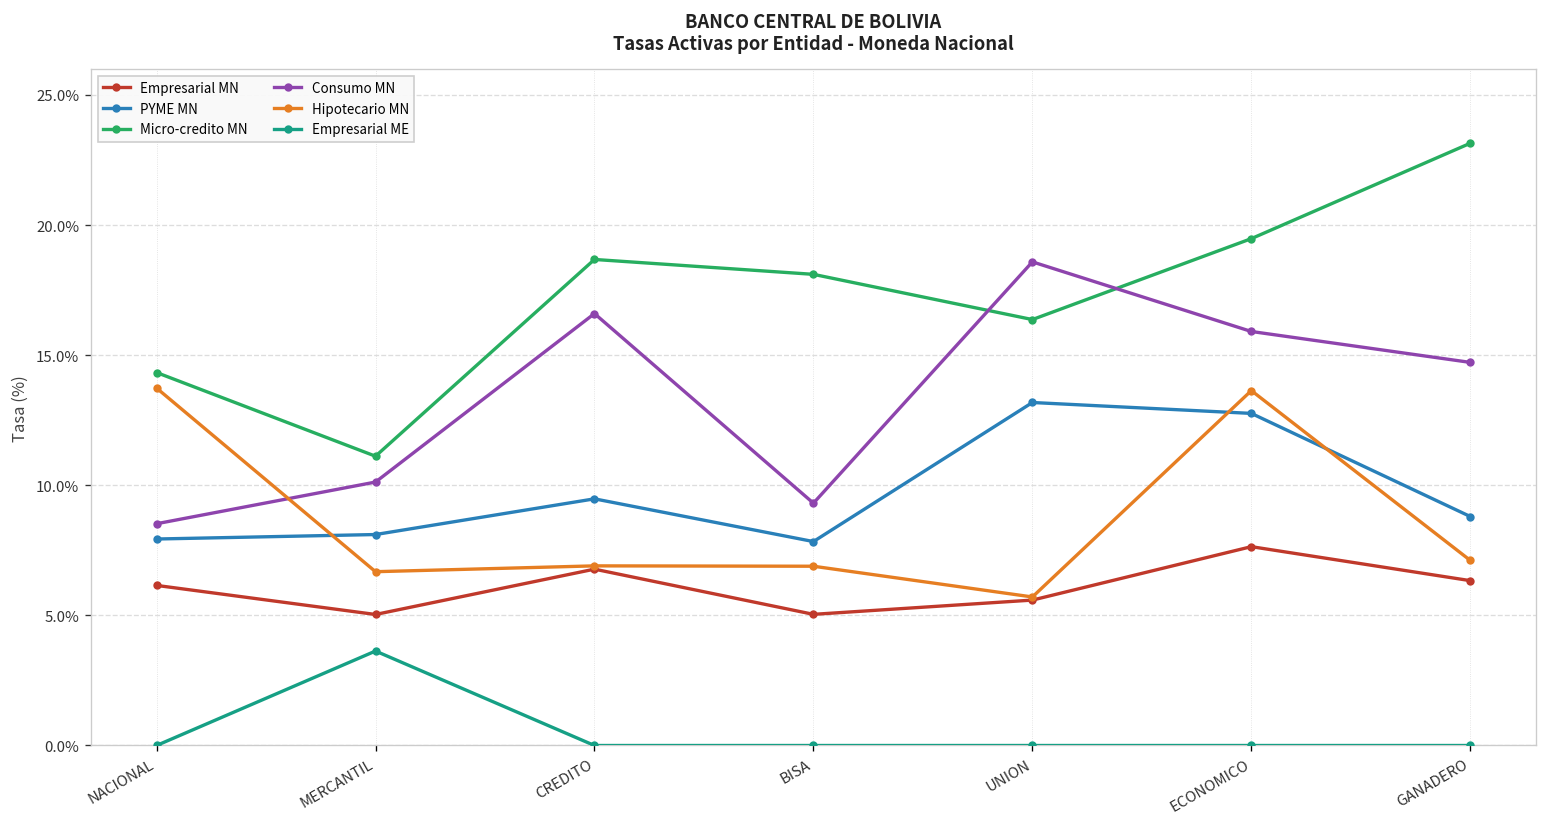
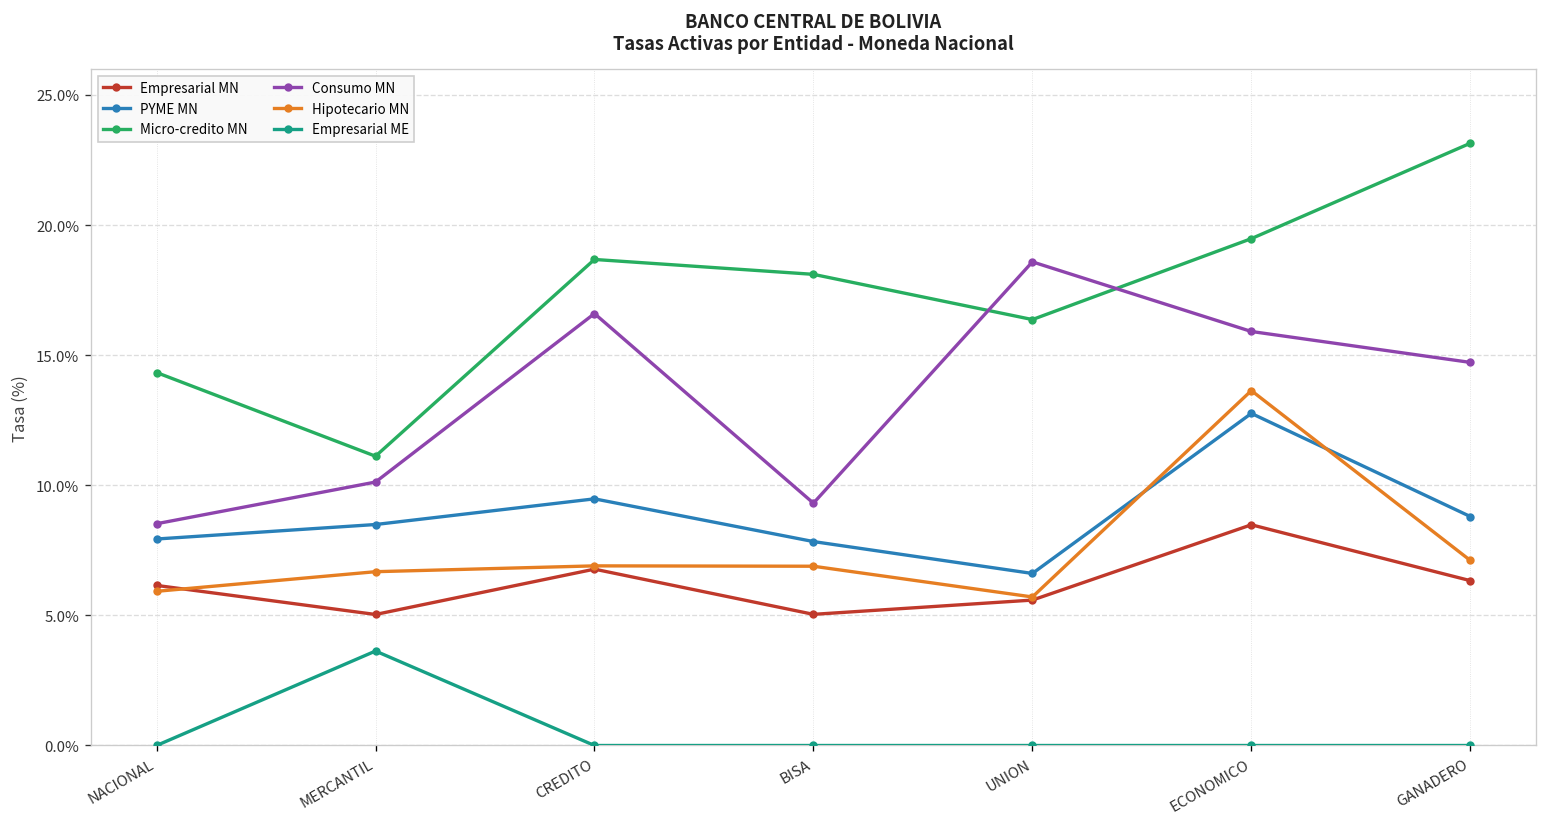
Hipotecario MN, NACIONAL: 13.7% -> 5.9%
PYME MN, MERCANTIL: 8.1% -> 8.5%
PYME MN, UNION: 13.2% -> 6.6%
Empresarial MN, ECONOMICO: 7.6% -> 8.5%
